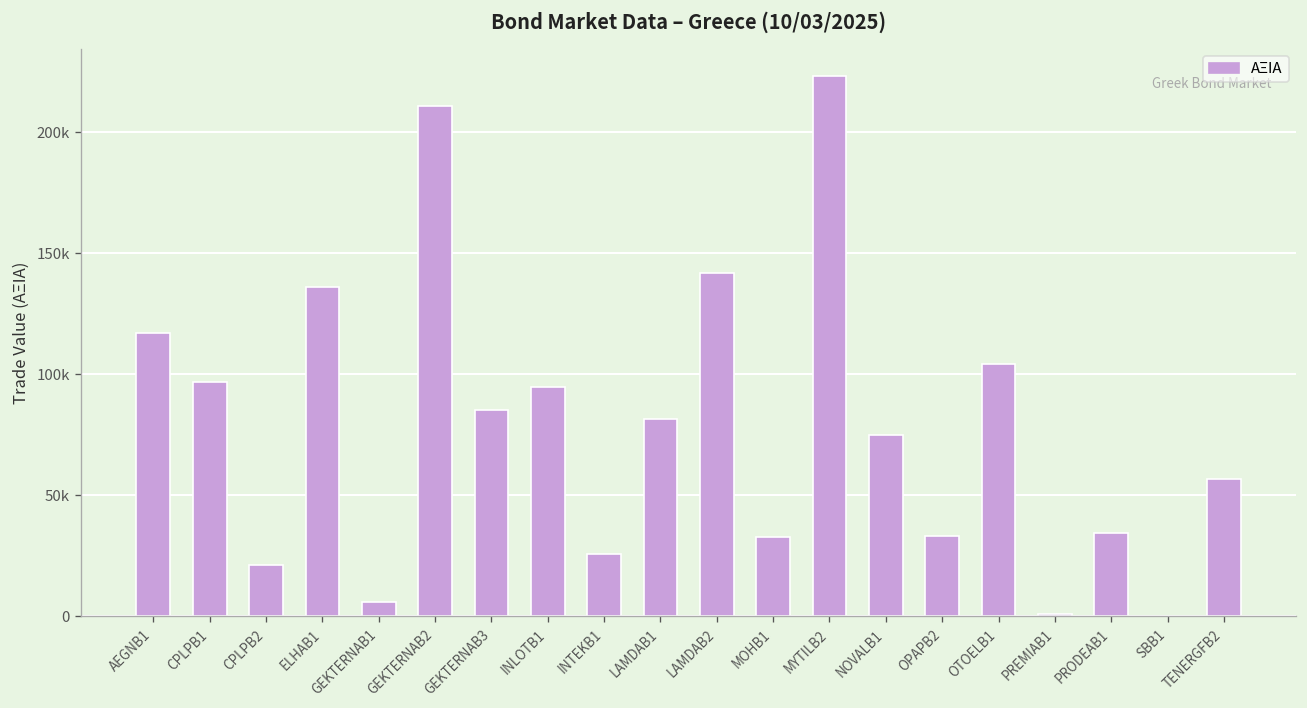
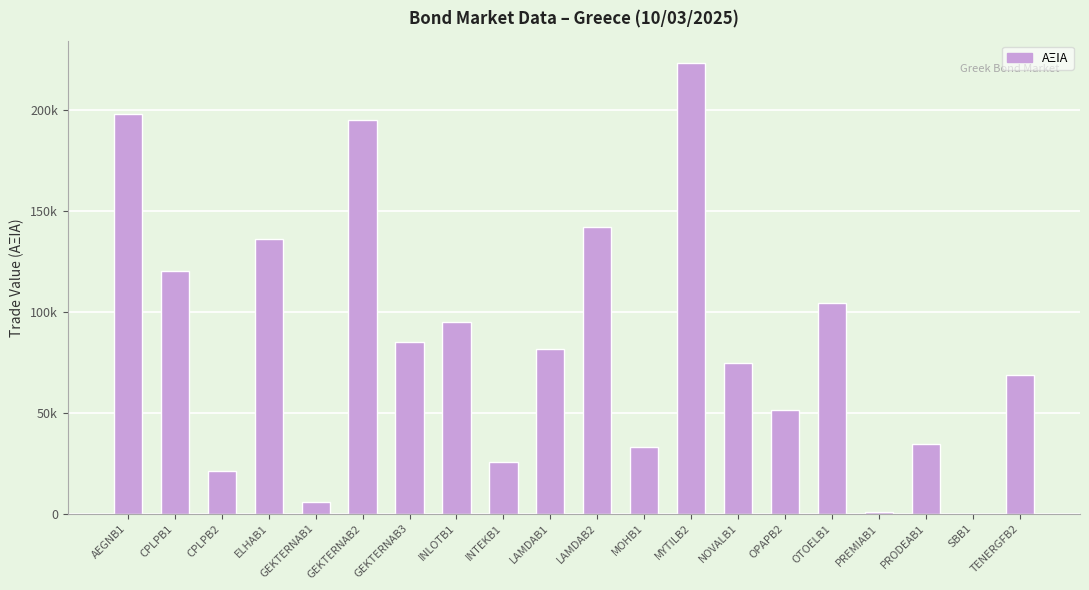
AEGNB1: 117000 -> 198000
CPLPB1: 97000 -> 120000
GEKTERNAB2: 211000 -> 195000
OPAPB2: 33000 -> 51000
TENERGFB2: 57000 -> 69000
